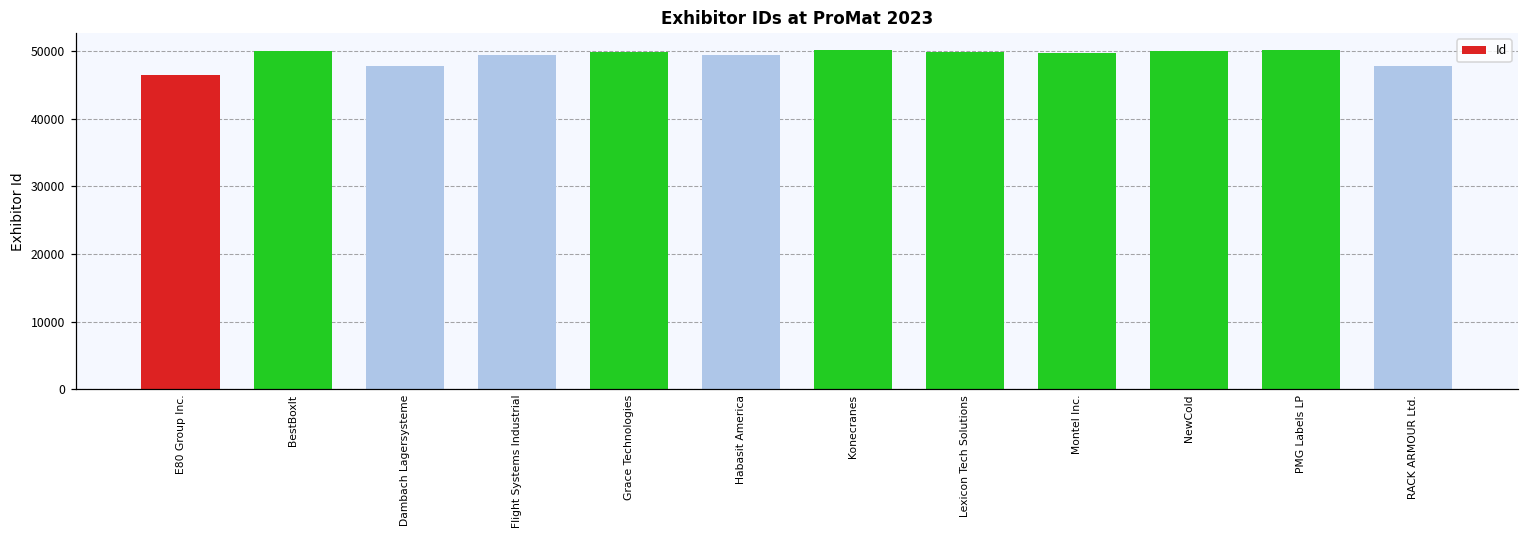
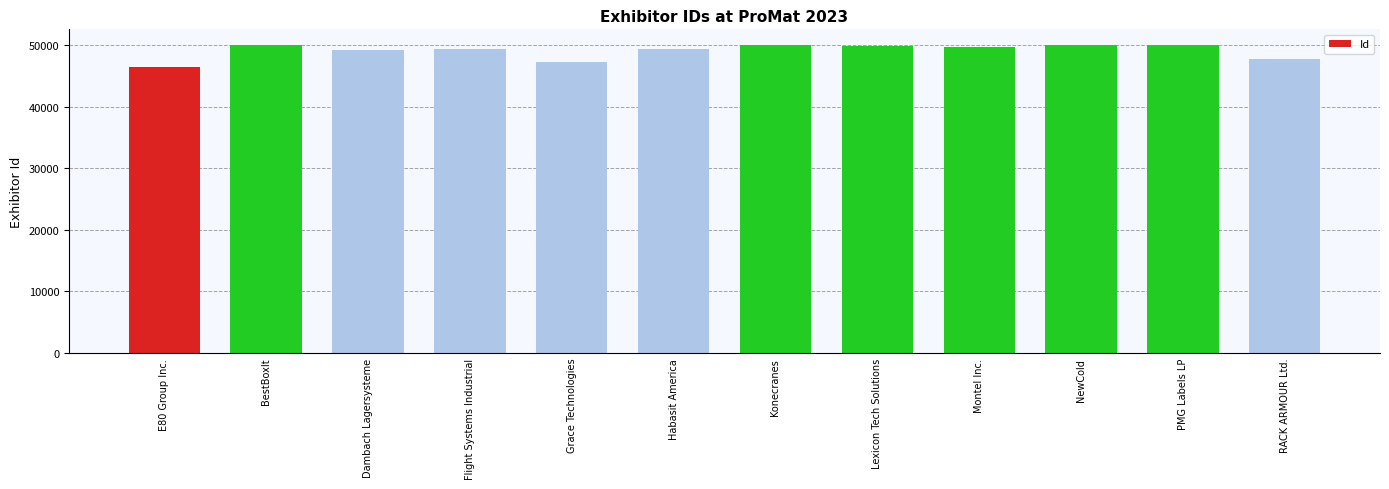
Dambach Lagersysteme: 48000 -> 49000
Grace Technologies: 50000 -> 47000
